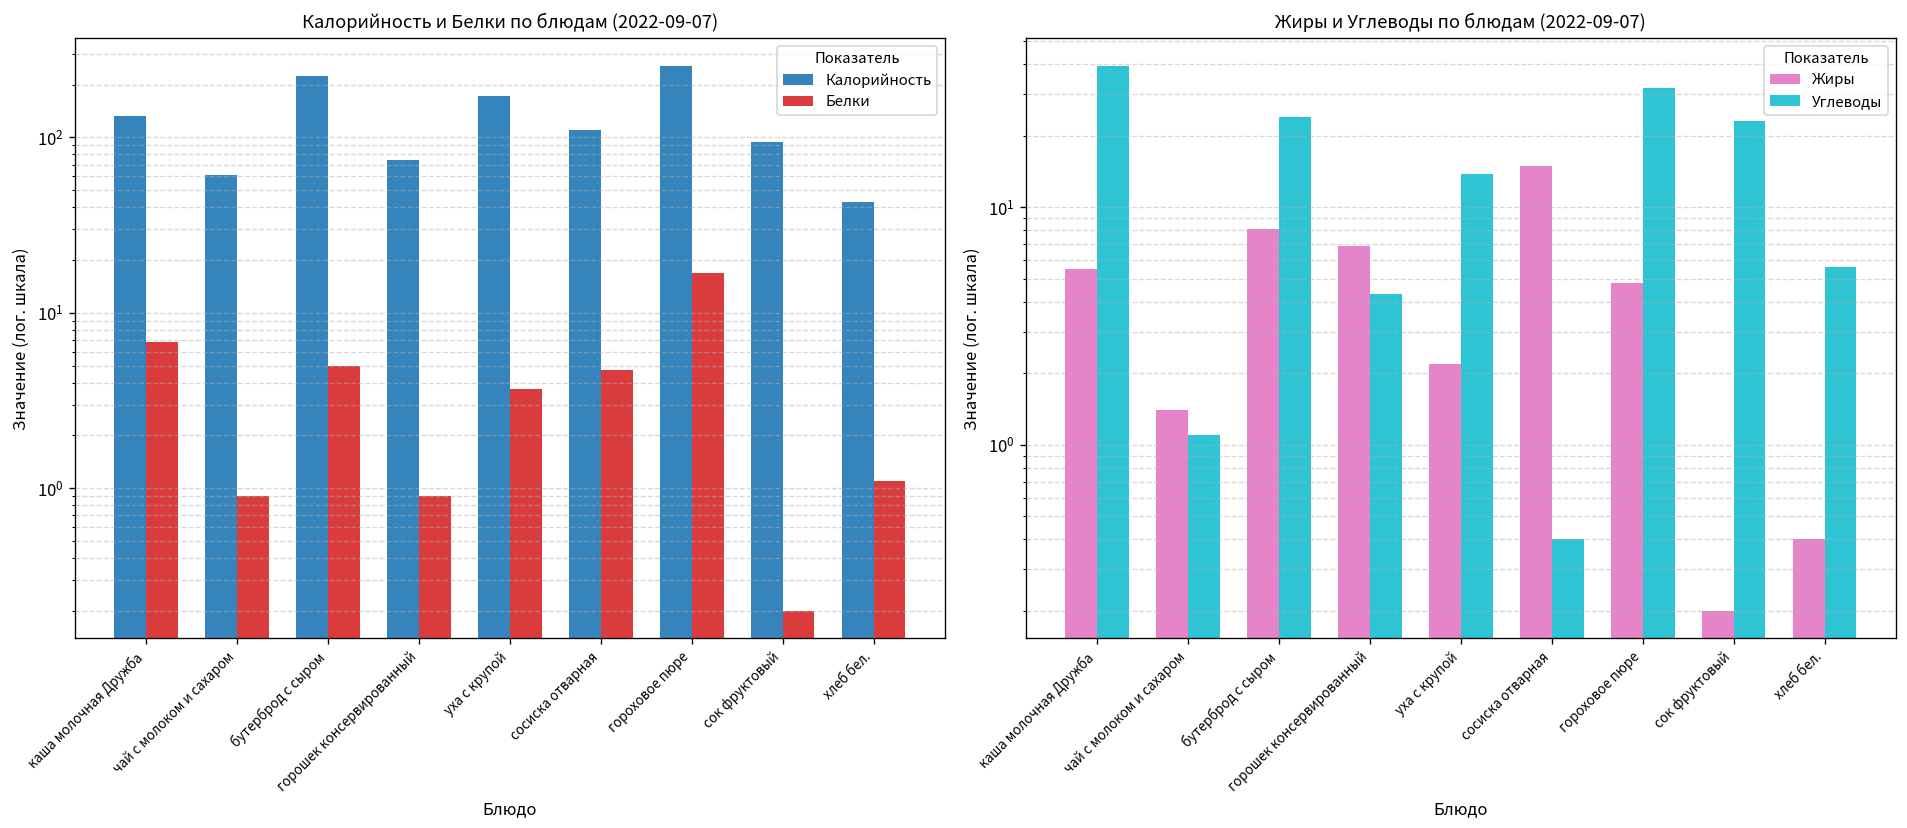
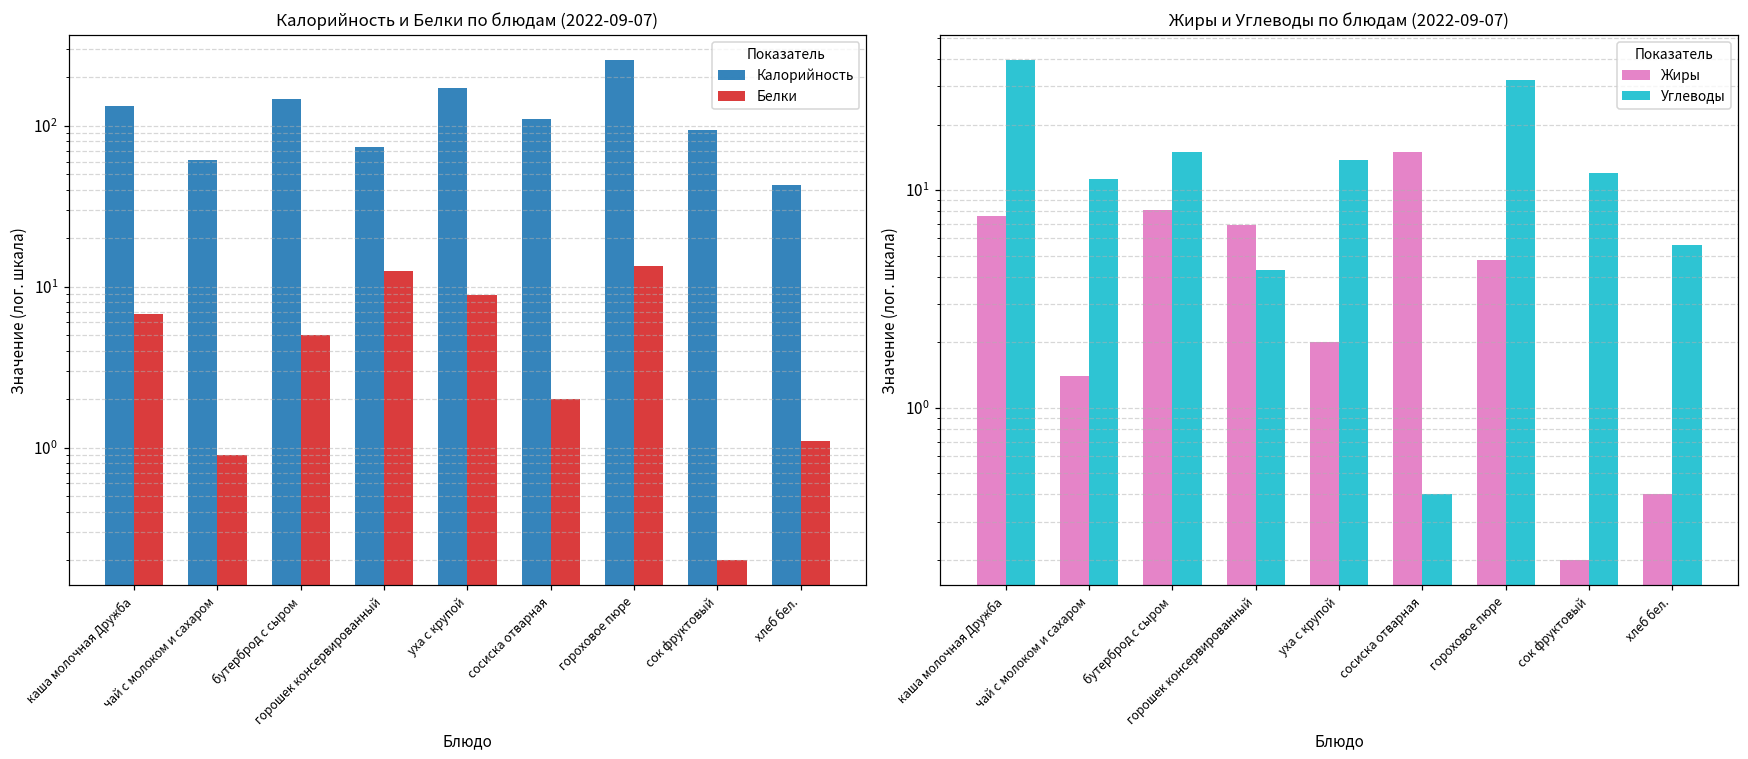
Калорийность и Белки по блюдам (2022-09-07), Калорийность, бутерброд с сыром: 220 -> 150
Калорийность и Белки по блюдам (2022-09-07), Белки, горошек консервированный: 0.9 -> 13
Калорийность и Белки по блюдам (2022-09-07), Белки, уха с крупой: 3.7 -> 9
Калорийность и Белки по блюдам (2022-09-07), Белки, сосиска отварная: 4.7 -> 2.0
Калорийность и Белки по блюдам (2022-09-07), Белки, гороховое пюре: 17 -> 14
Жиры и Углеводы по блюдам (2022-09-07), Жиры, каша молочная Дружба: 5.5 -> 7.6
Жиры и Углеводы по блюдам (2022-09-07), Углеводы, чай с молоком и сахаром: 1.1 -> 11
Жиры и Углеводы по блюдам (2022-09-07), Углеводы, бутерброд с сыром: 24 -> 15
Жиры и Углеводы по блюдам (2022-09-07), Жиры, уха с крупой: 2.2 -> 2.0
Жиры и Углеводы по блюдам (2022-09-07), Углеводы, сок фруктовый: 23 -> 12
